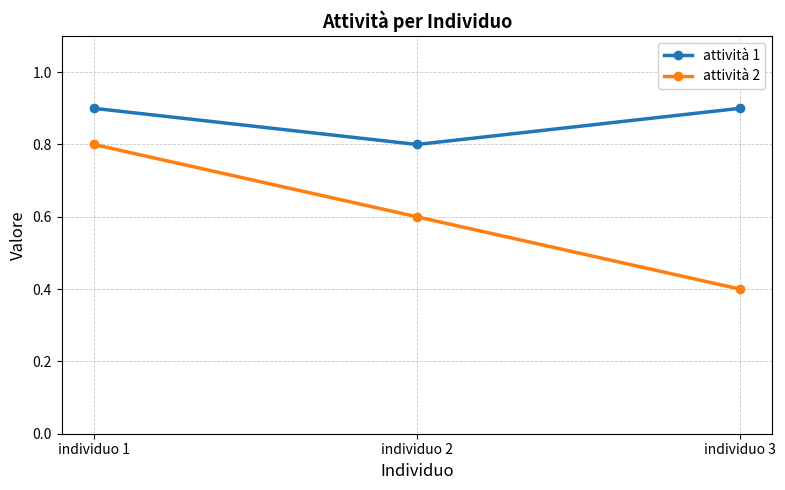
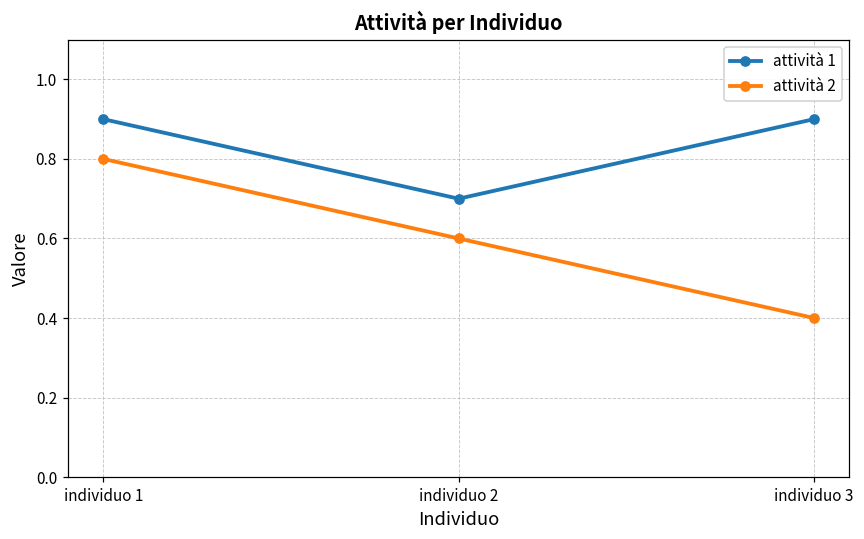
attività 1, individuo 2: 0.8 -> 0.7
